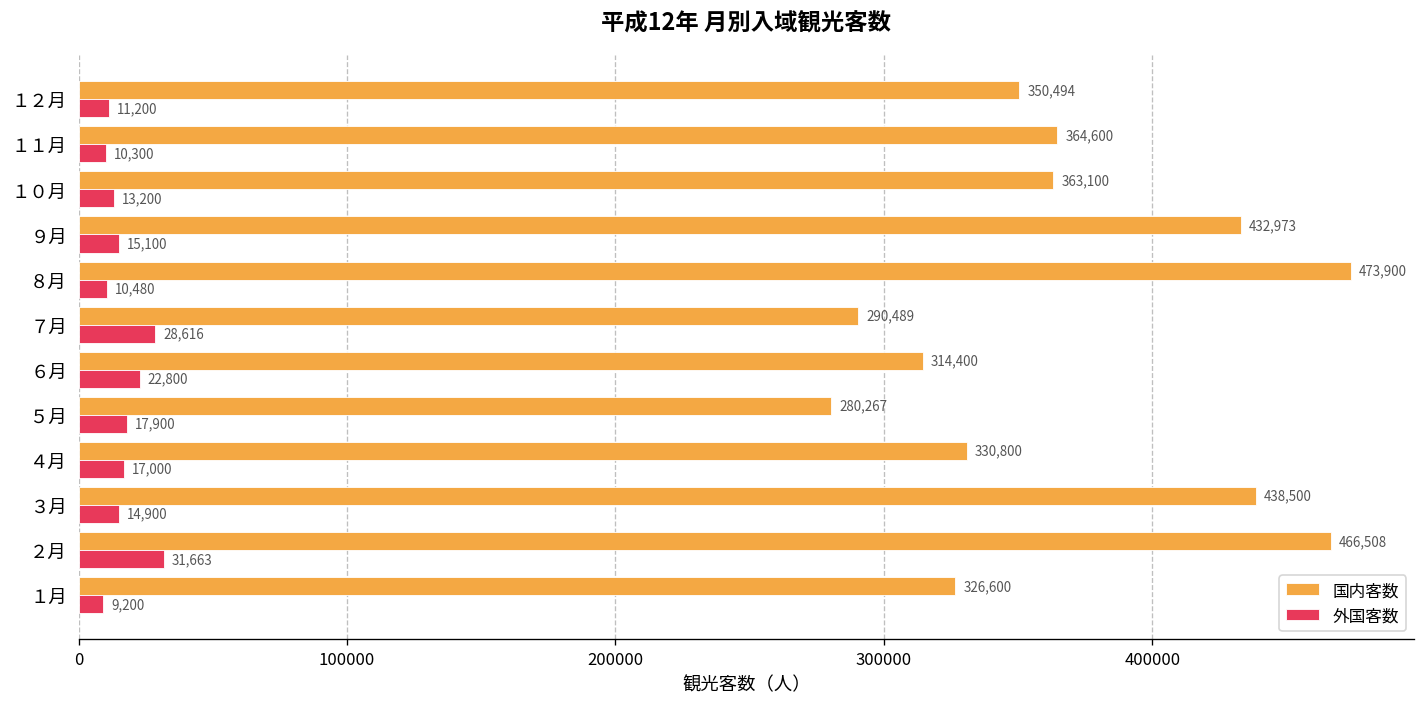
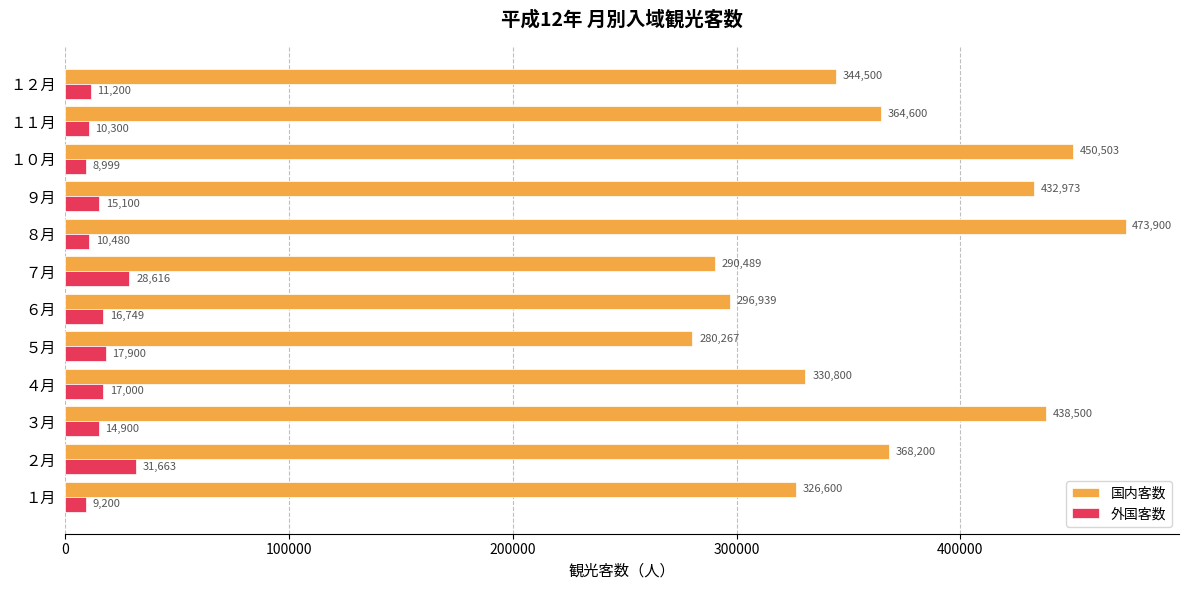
国内客数, １２月: 350,494 -> 344,500
国内客数, １０月: 363,100 -> 450,503
外国客数, １０月: 13,200 -> 8,999
国内客数, ６月: 314,400 -> 296,939
外国客数, ６月: 22,800 -> 16,749
国内客数, ２月: 466,508 -> 368,200
